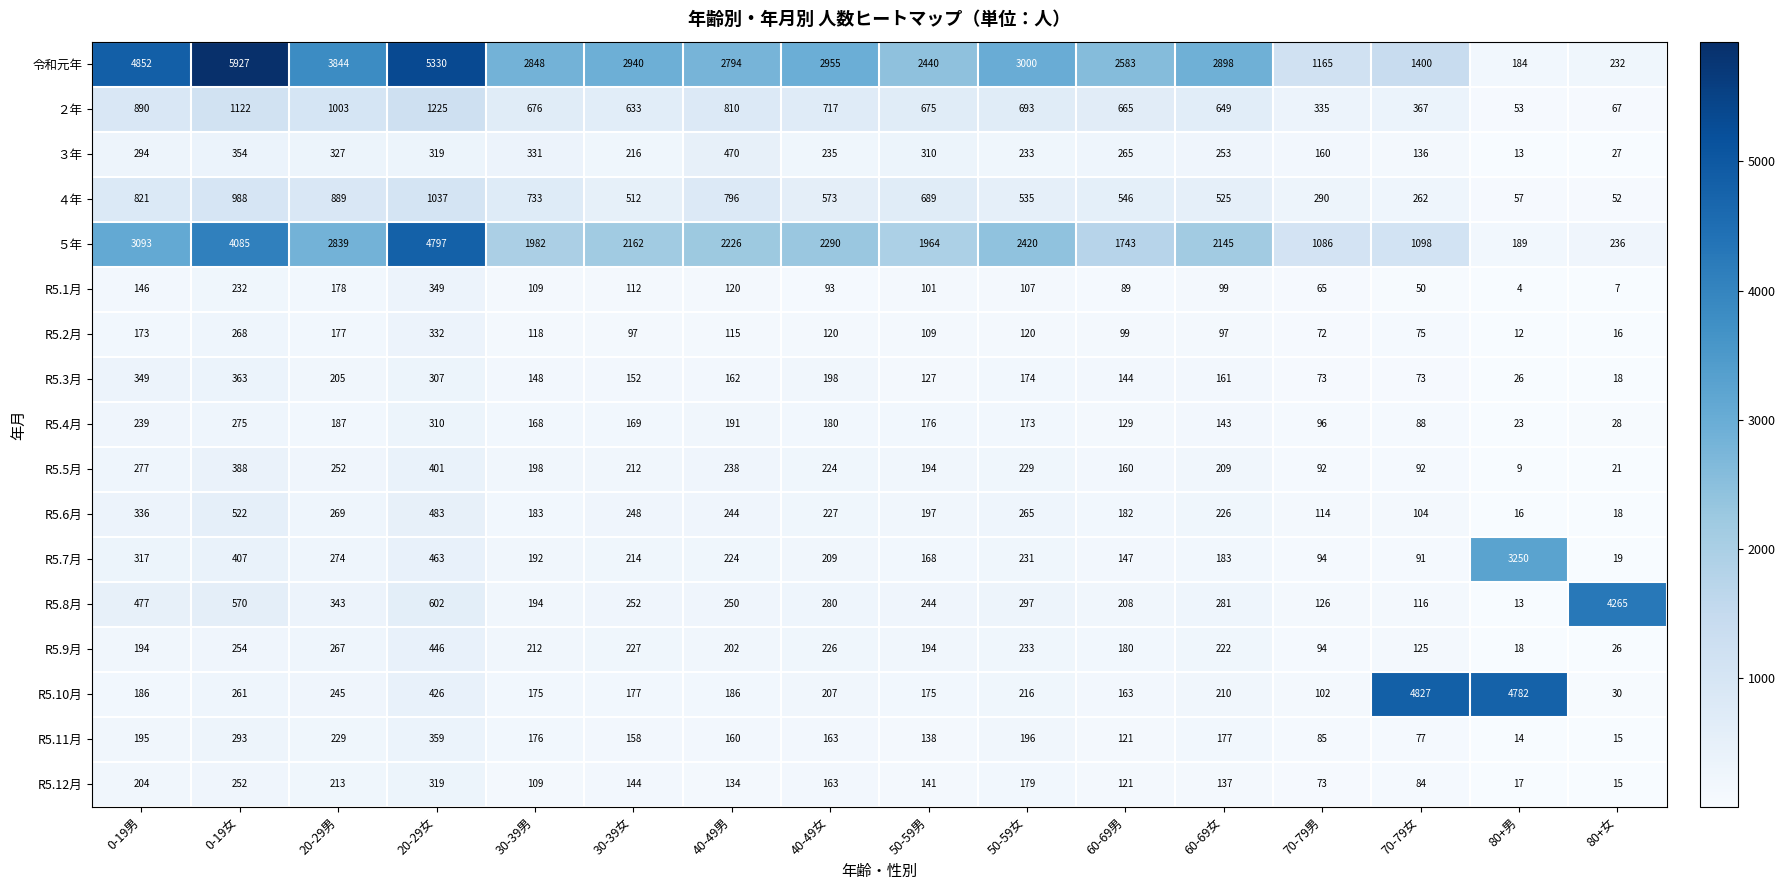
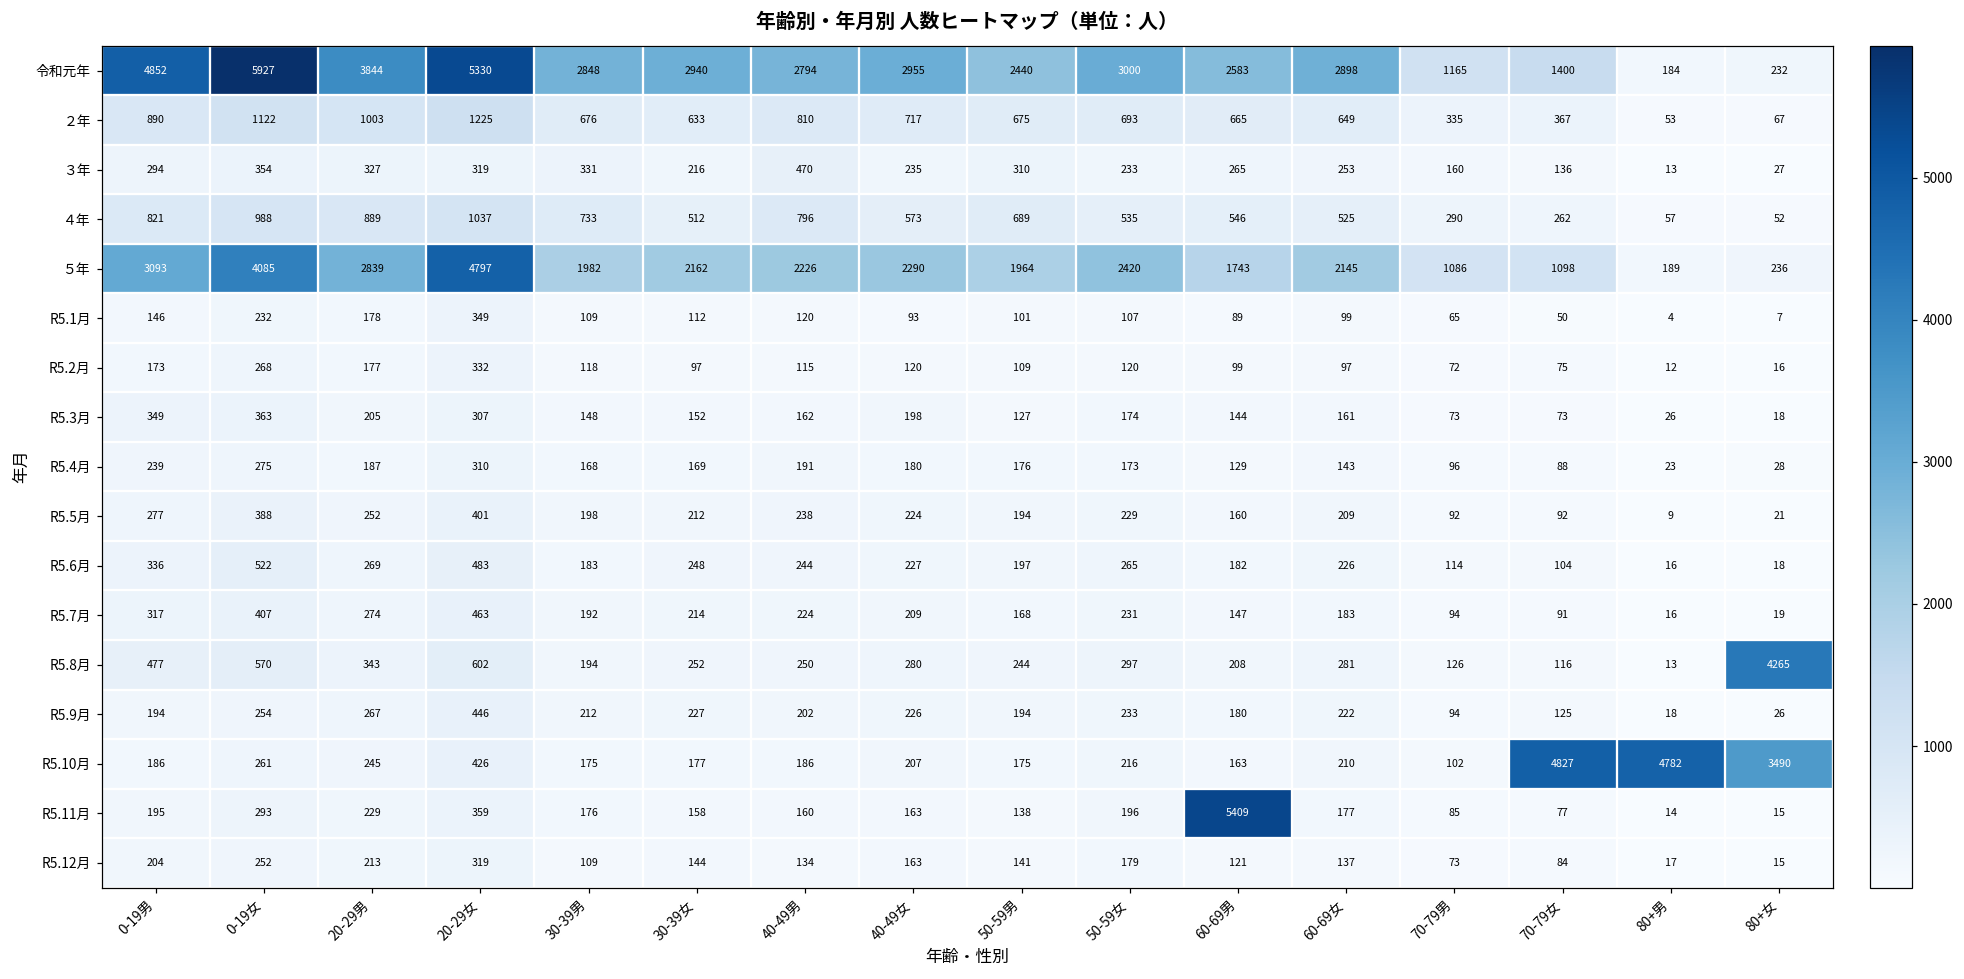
R5.7月, 80+男: 3250 -> 16
R5.10月, 80+女: 30 -> 3490
R5.11月, 60-69男: 121 -> 5409
